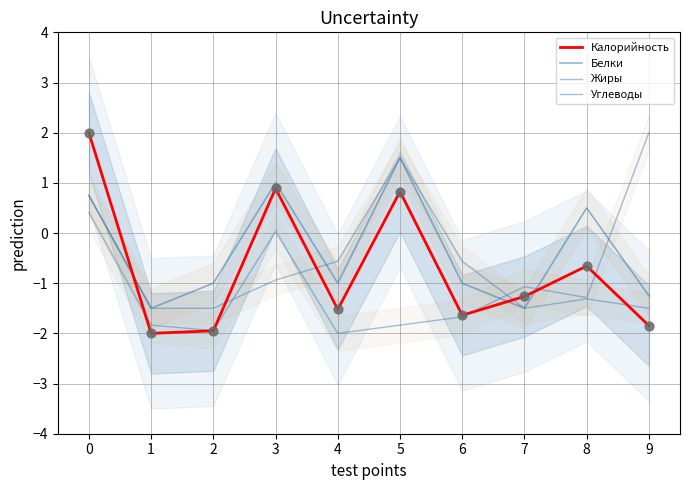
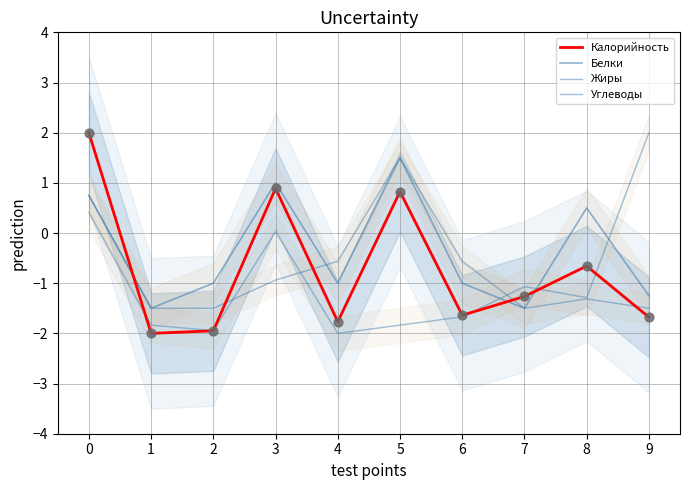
Калорийность, 4: -1.5 -> -1.8
Калорийность, 9: -1.8 -> -1.7
